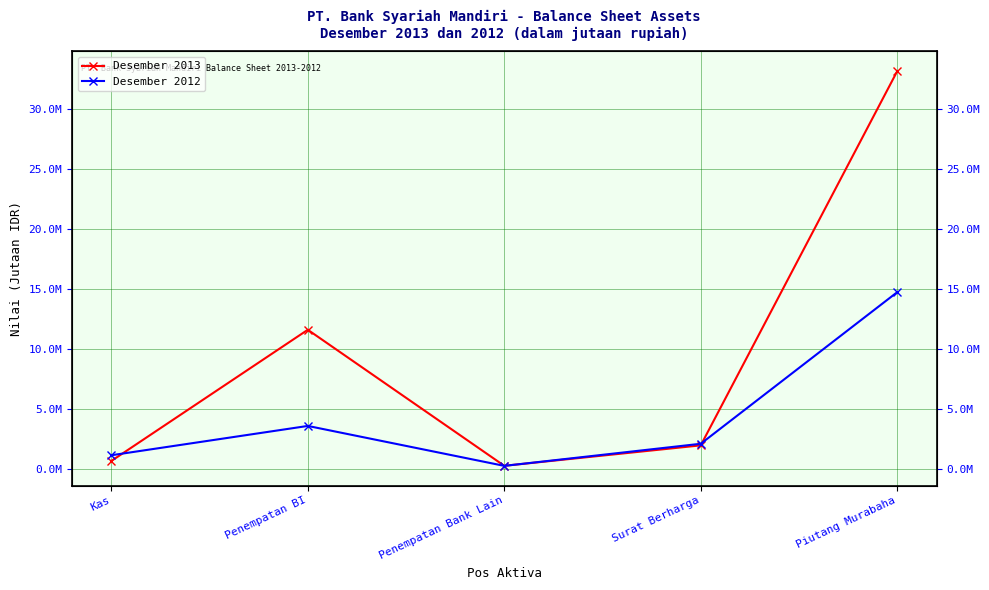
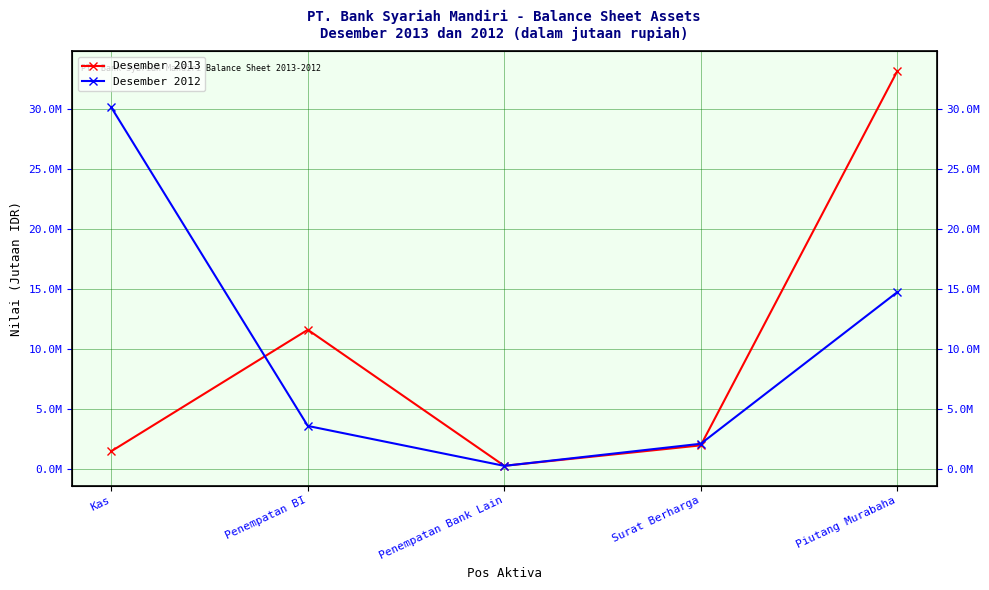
Desember 2013, Kas: 600000 -> 1400000
Desember 2012, Kas: 1100000 -> 30200000
